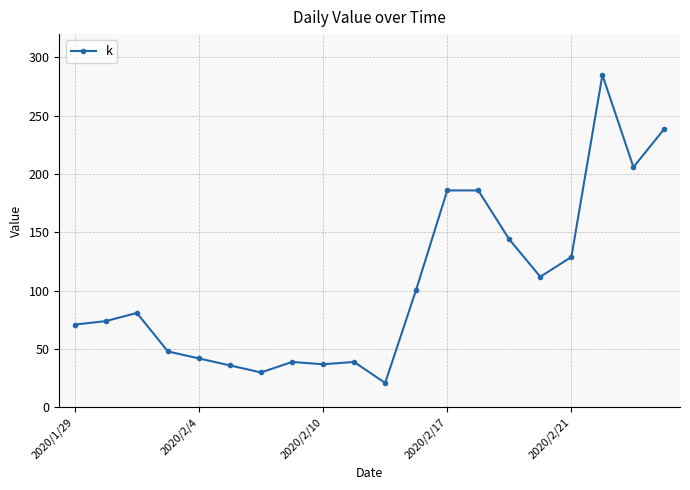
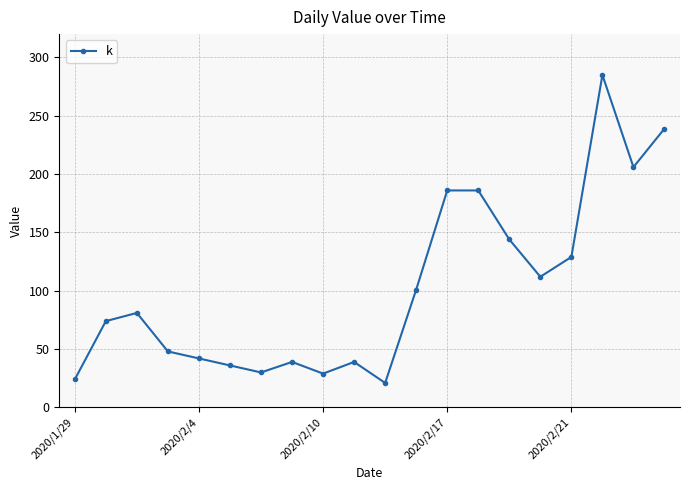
2020/1/29: 71 -> 24
2020/2/10: 37 -> 29
